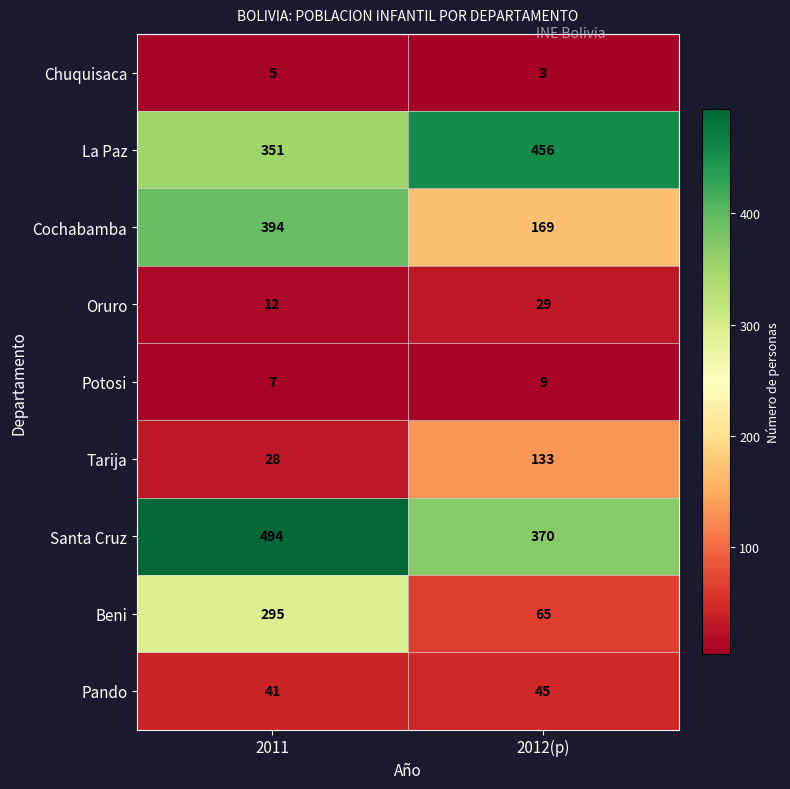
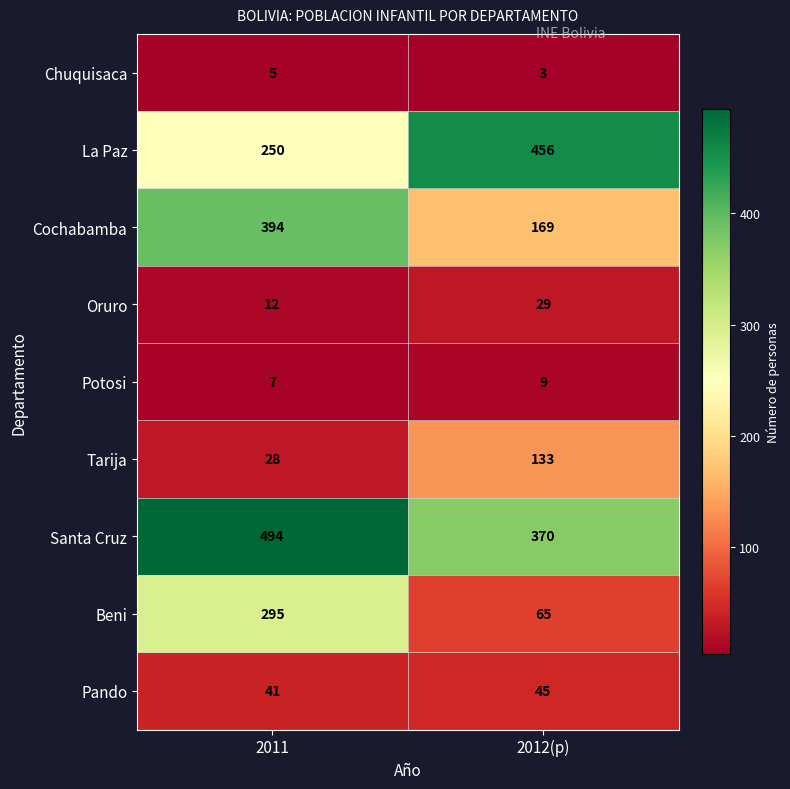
La Paz, 2011: 351 -> 250
